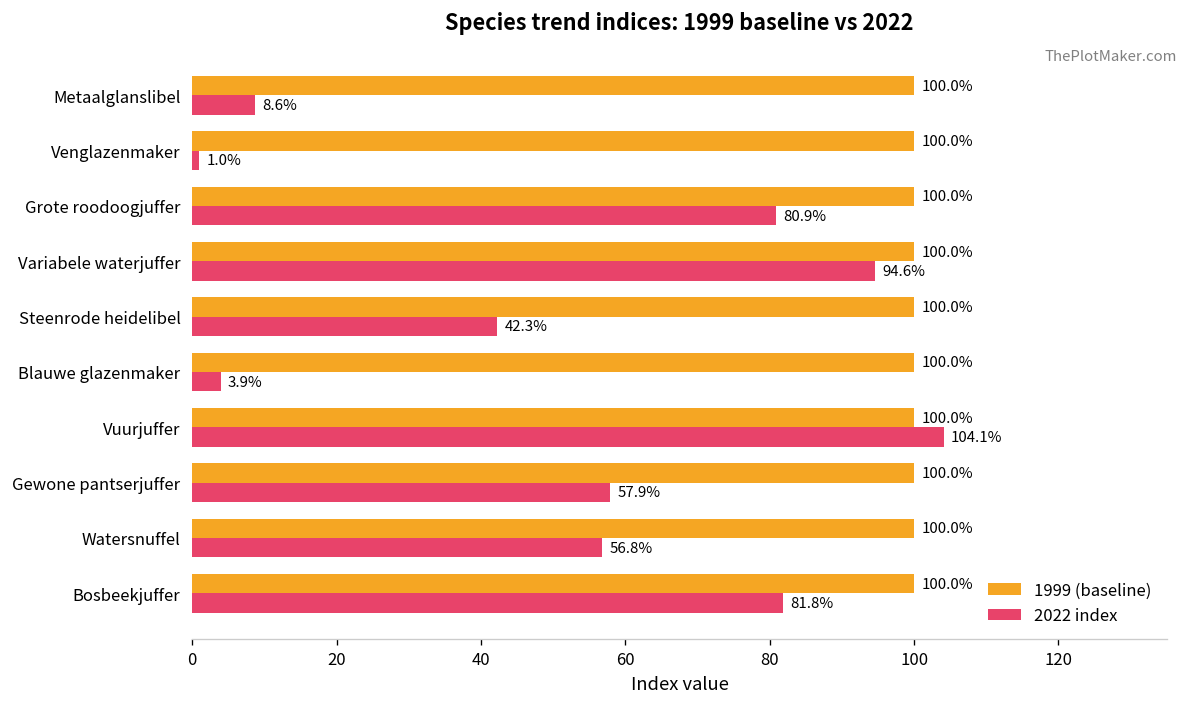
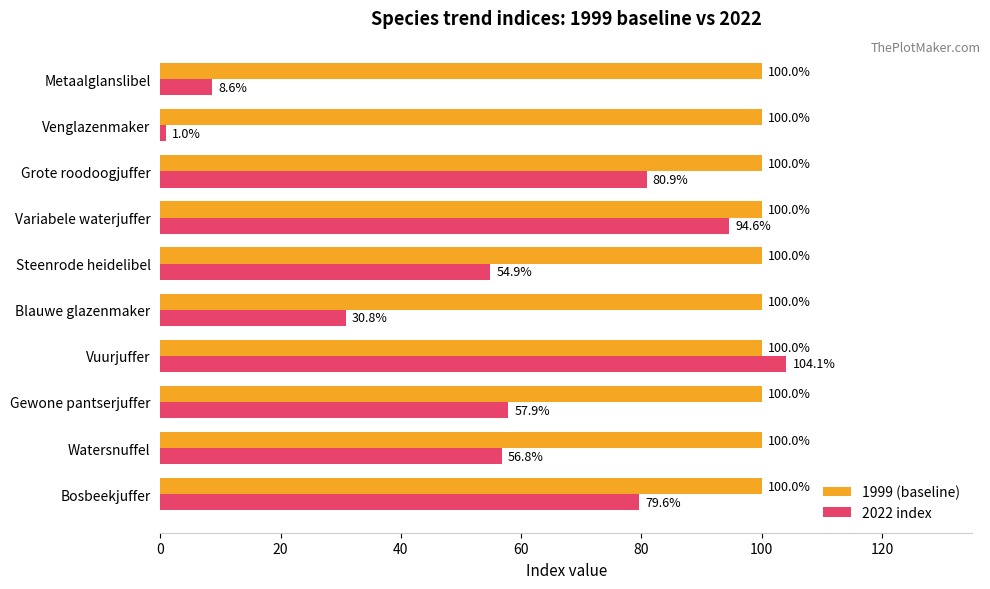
2022 index, Steenrode heidelibel: 42.3% -> 54.9%
2022 index, Blauwe glazenmaker: 3.9% -> 30.8%
2022 index, Bosbeekjuffer: 81.8% -> 79.6%
